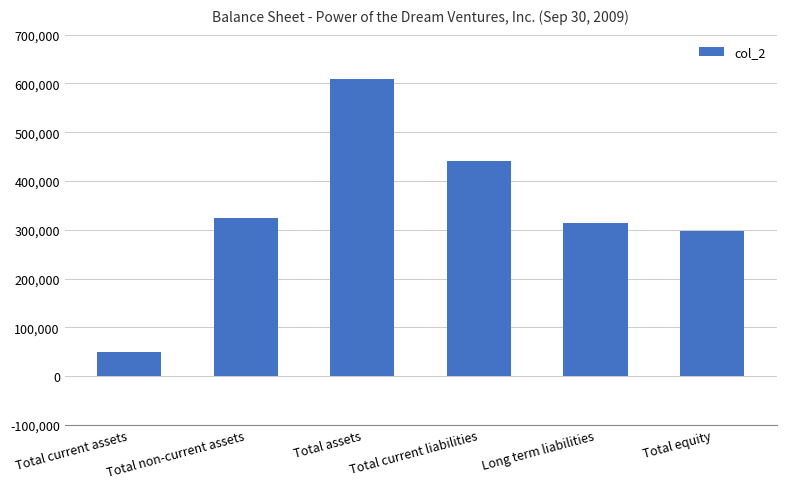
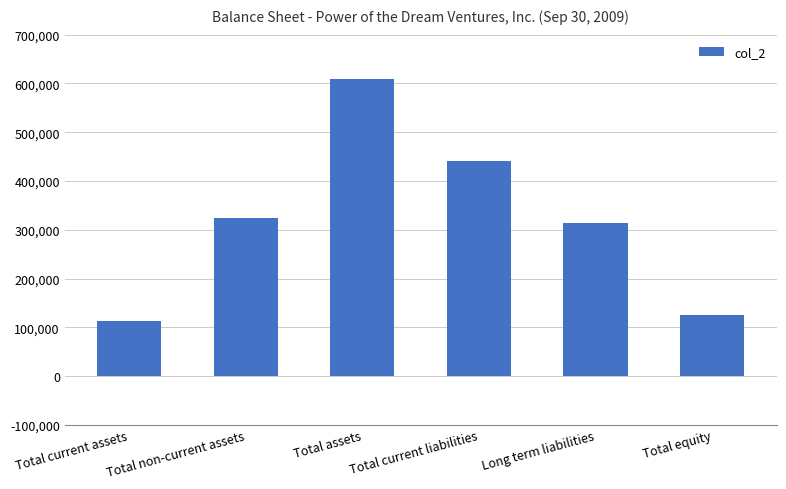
Total current assets: 50,000 -> 110,000
Total equity: 300,000 -> 120,000
